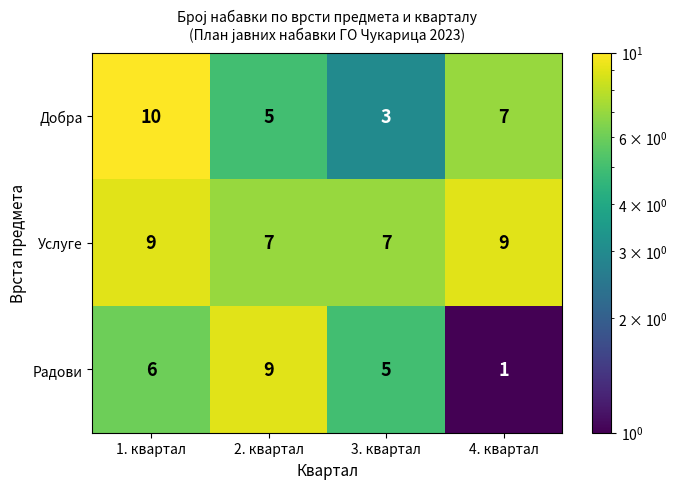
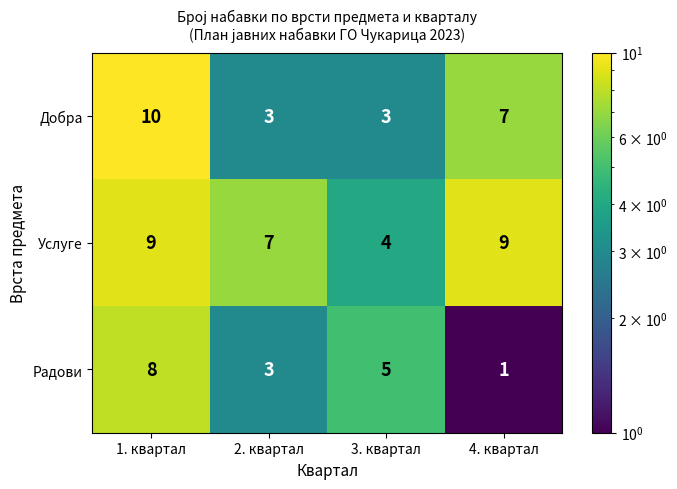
Добра, 2. квартал: 5 -> 3
Услуге, 3. квартал: 7 -> 4
Радови, 1. квартал: 6 -> 8
Радови, 2. квартал: 9 -> 3
